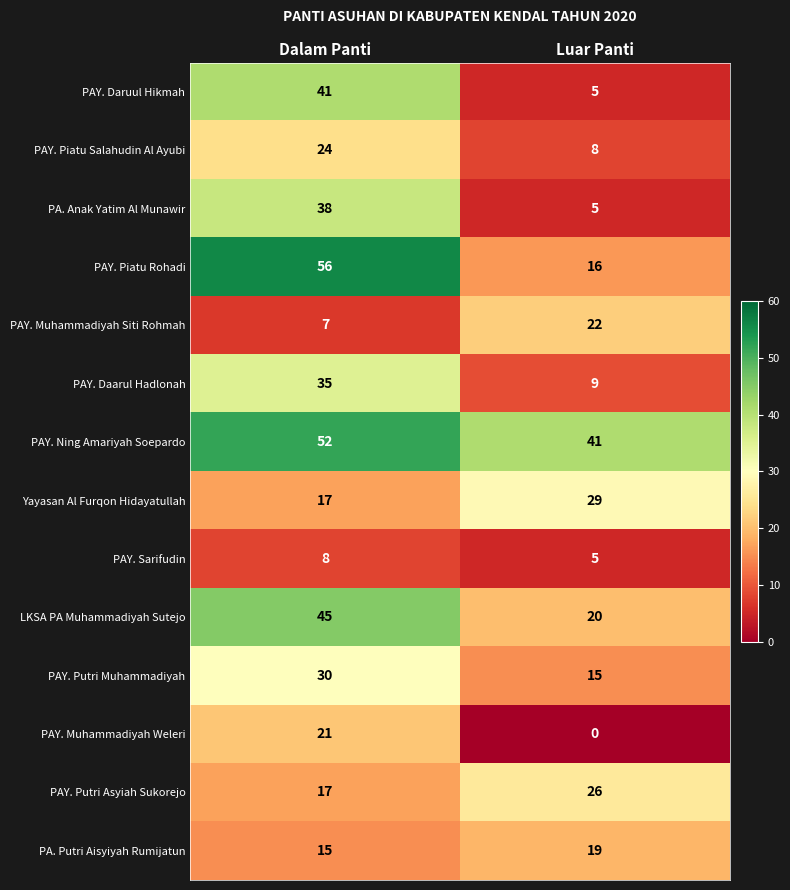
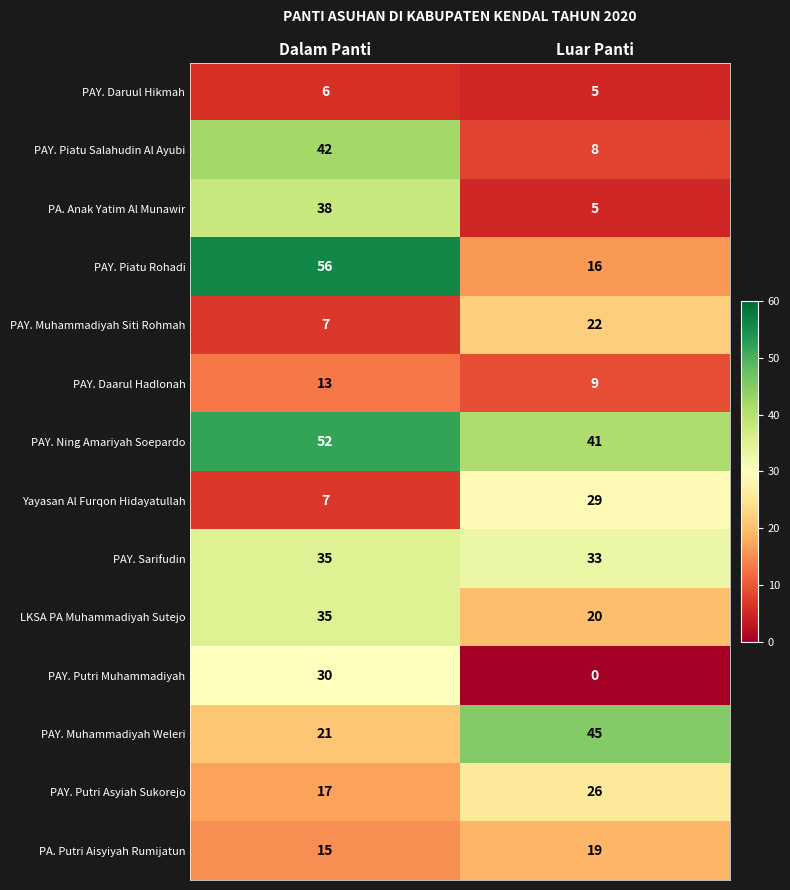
PAY. Daruul Hikmah, Dalam Panti: 41 -> 6
PAY. Piatu Salahudin Al Ayubi, Dalam Panti: 24 -> 42
PAY. Daarul Hadlonah, Dalam Panti: 35 -> 13
Yayasan Al Furqon Hidayatullah, Dalam Panti: 17 -> 7
PAY. Sarifudin, Dalam Panti: 8 -> 35
PAY. Sarifudin, Luar Panti: 5 -> 33
LKSA PA Muhammadiyah Sutejo, Dalam Panti: 45 -> 35
PAY. Putri Muhammadiyah, Luar Panti: 15 -> 0
PAY. Muhammadiyah Weleri, Luar Panti: 0 -> 45
